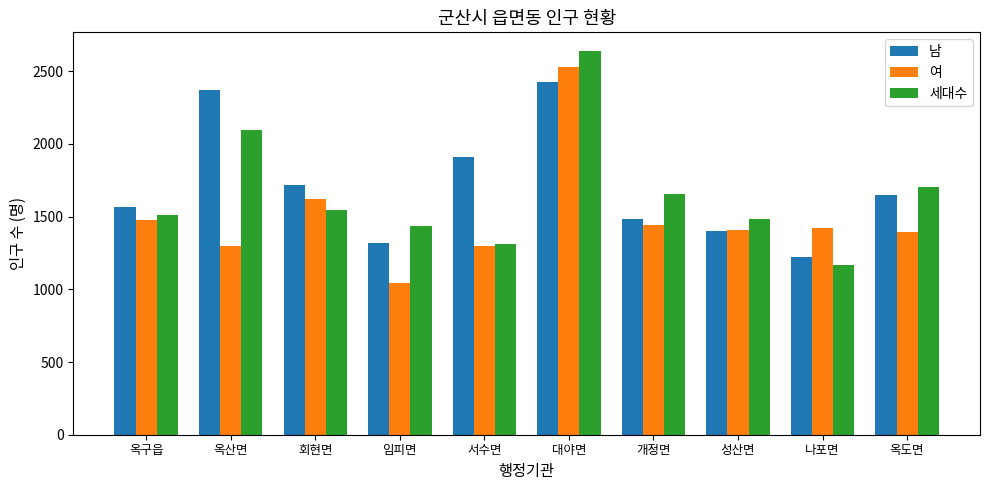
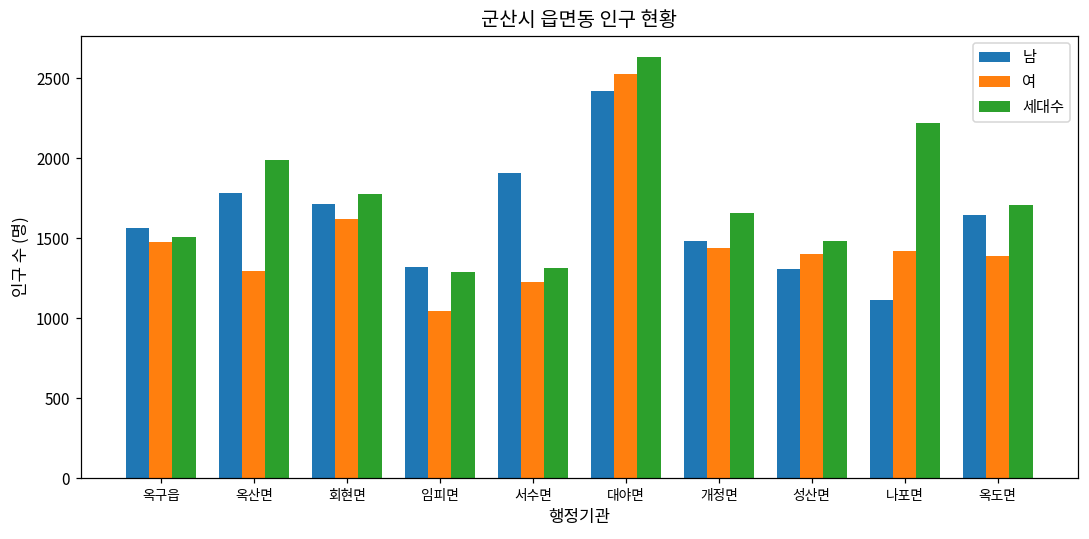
남, 옥산면: 2370 -> 1780
세대수, 옥산면: 2090 -> 1990
세대수, 회현면: 1550 -> 1780
세대수, 임피면: 1430 -> 1290
여, 서수면: 1300 -> 1220
남, 성산면: 1400 -> 1310
남, 나포면: 1230 -> 1110
세대수, 나포면: 1160 -> 2220
